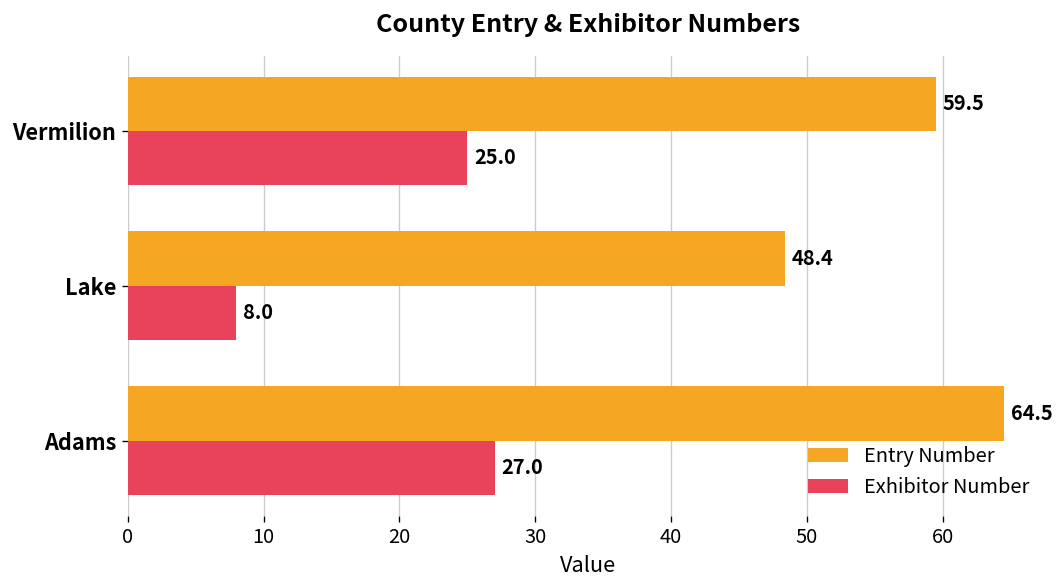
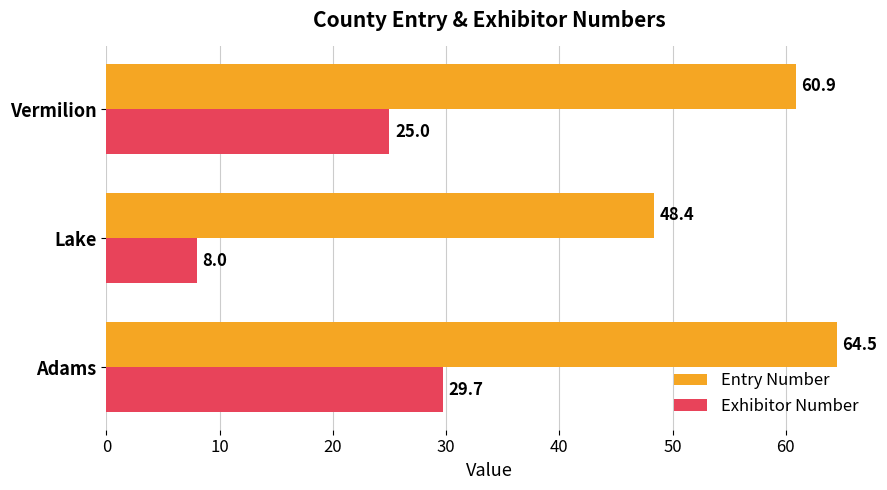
Entry Number, Vermilion: 59.5 -> 60.9
Exhibitor Number, Adams: 27.0 -> 29.7
